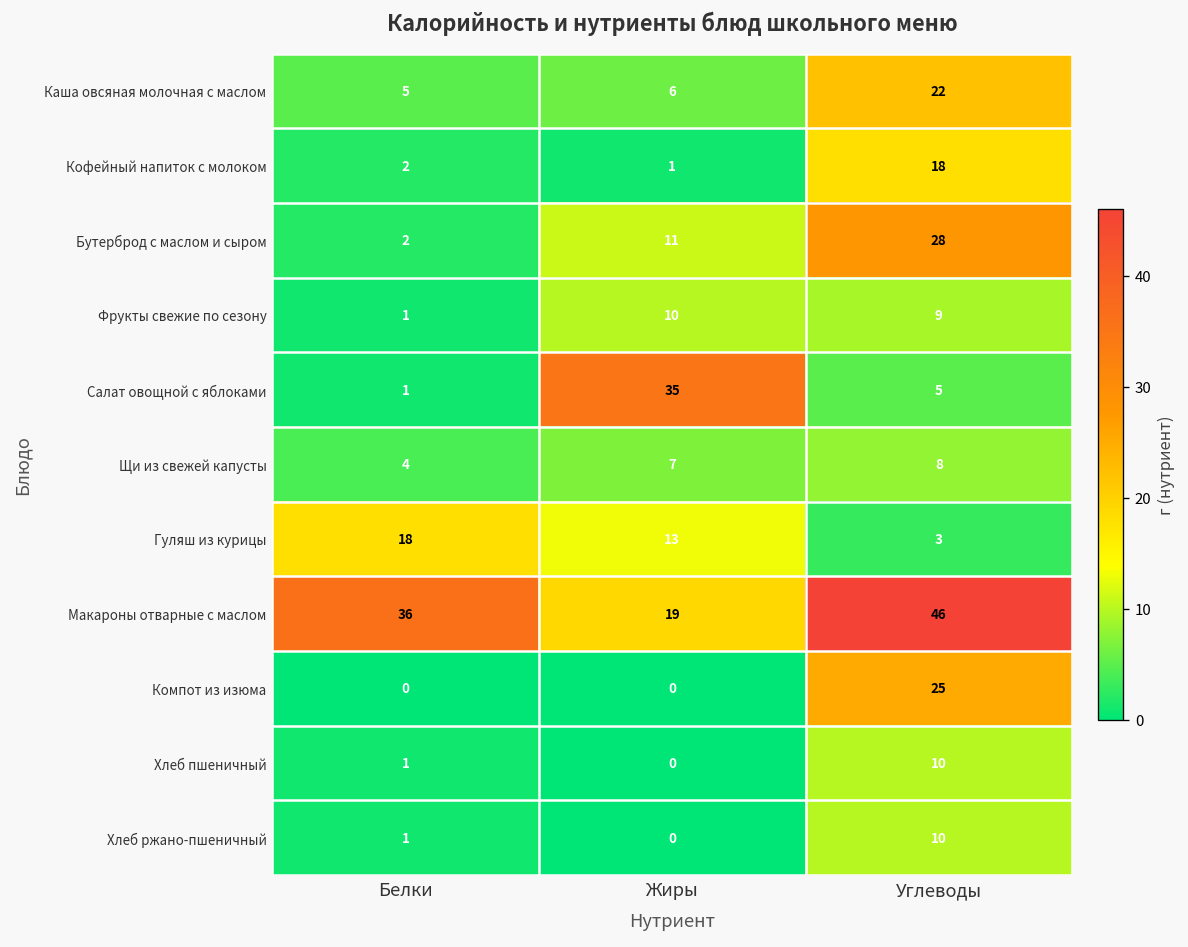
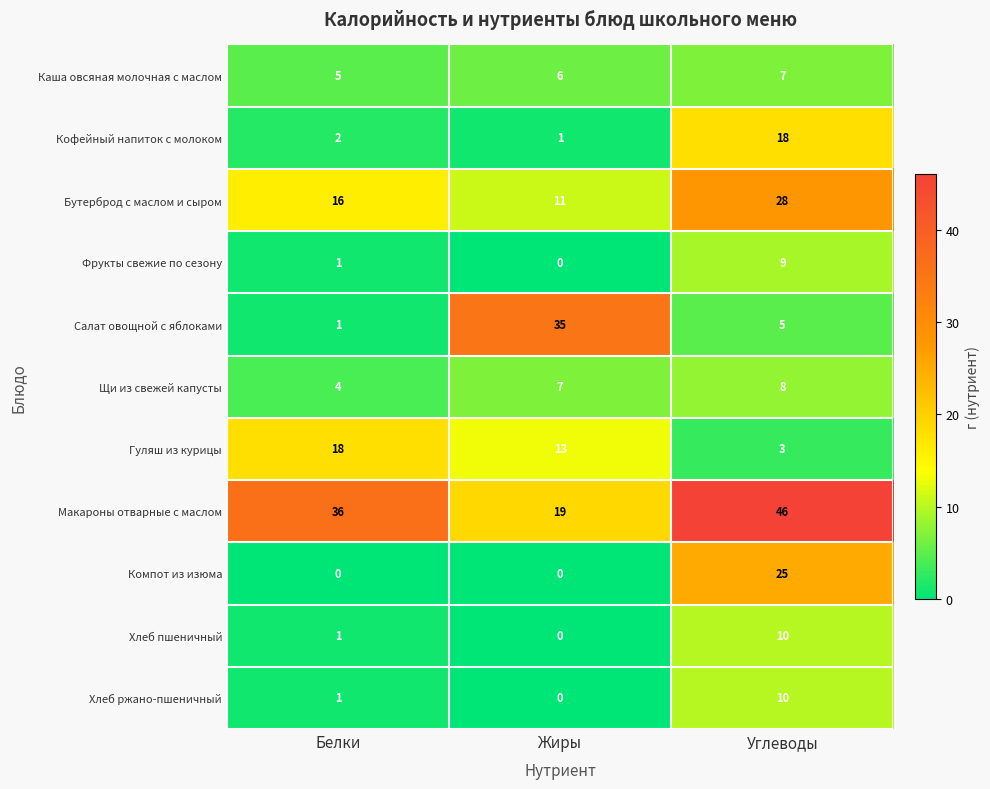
Каша овсяная молочная с маслом, Углеводы: 22 -> 7
Бутерброд с маслом и сыром, Белки: 2 -> 16
Фрукты свежие по сезону, Жиры: 10 -> 0
